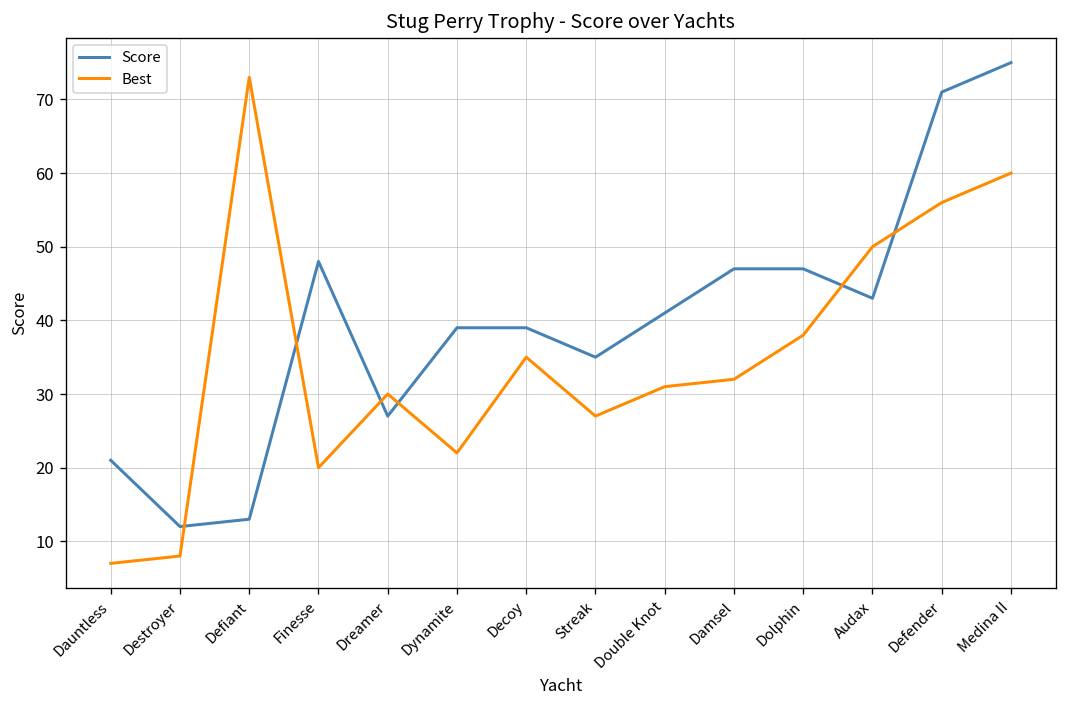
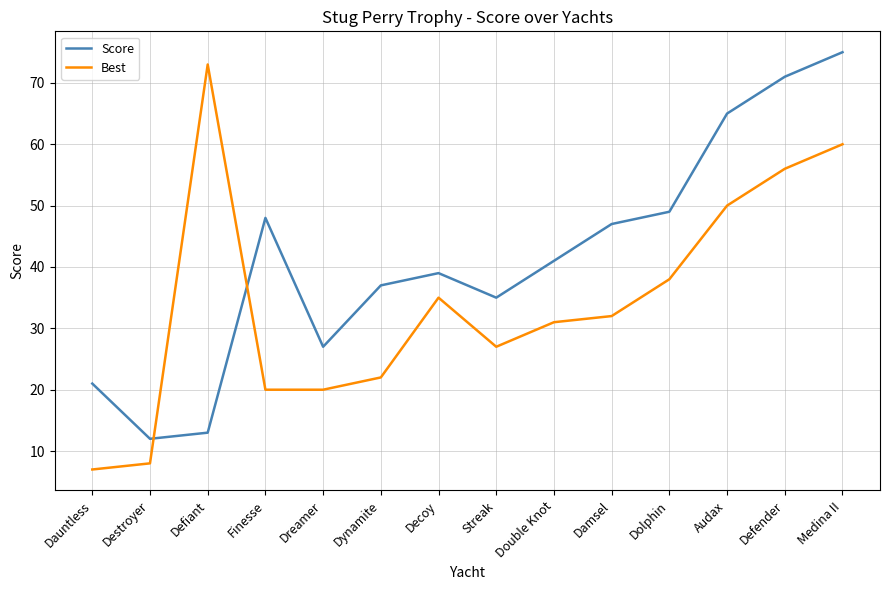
Best, Dreamer: 30 -> 20
Score, Dynamite: 39 -> 37
Score, Dolphin: 47 -> 49
Score, Audax: 43 -> 65
